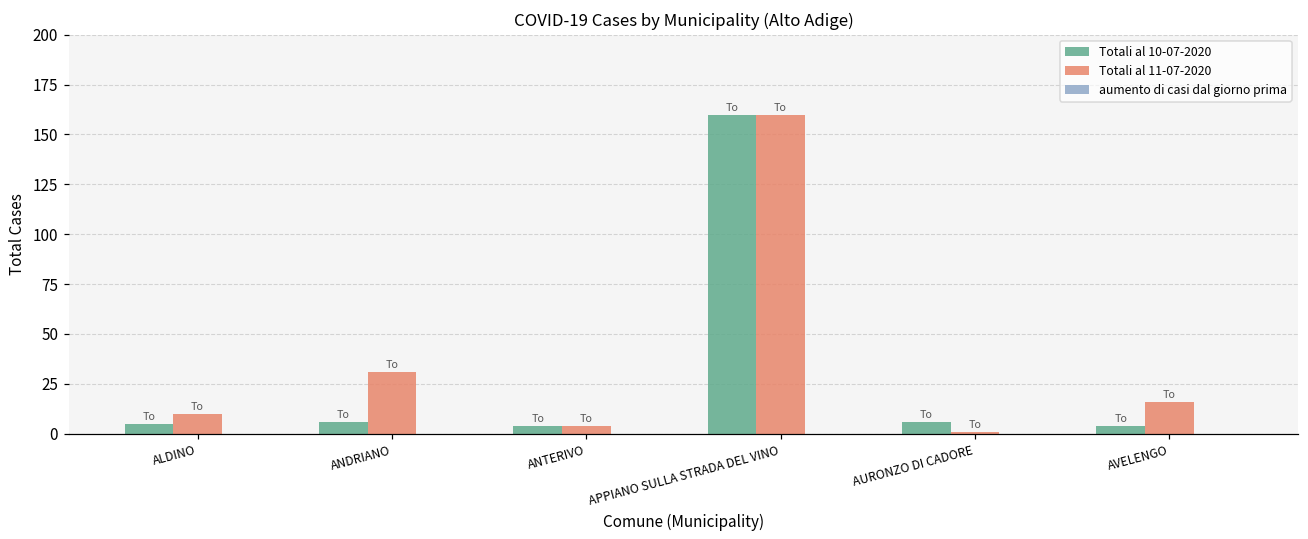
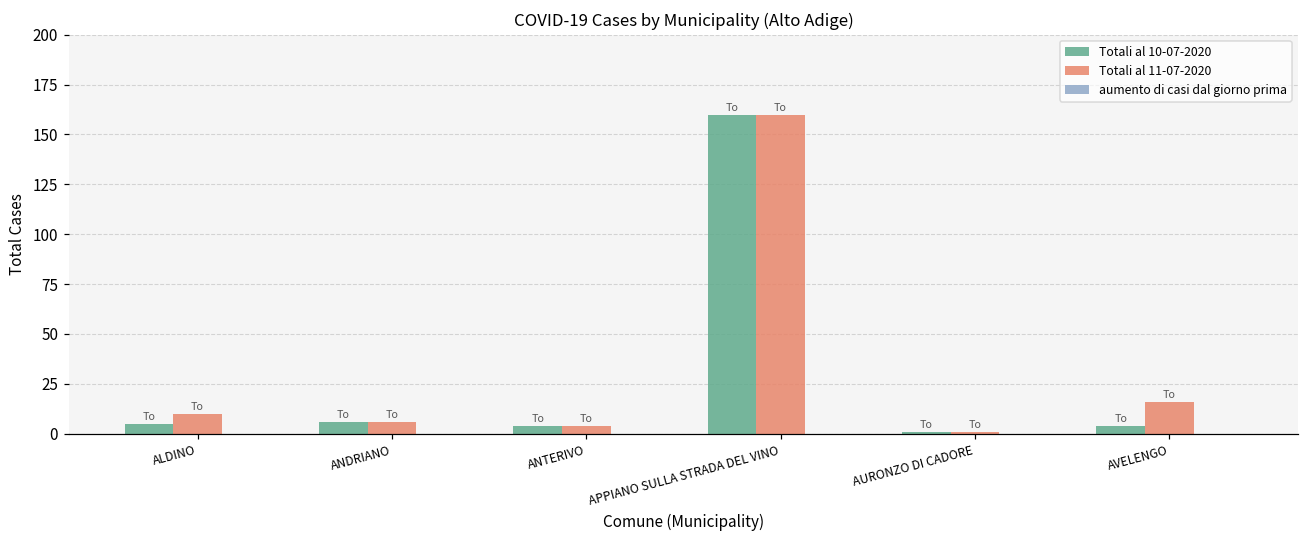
Totali al 11-07-2020, ANDRIANO: 31 -> 6
Totali al 10-07-2020, AURONZO DI CADORE: 6 -> 1
